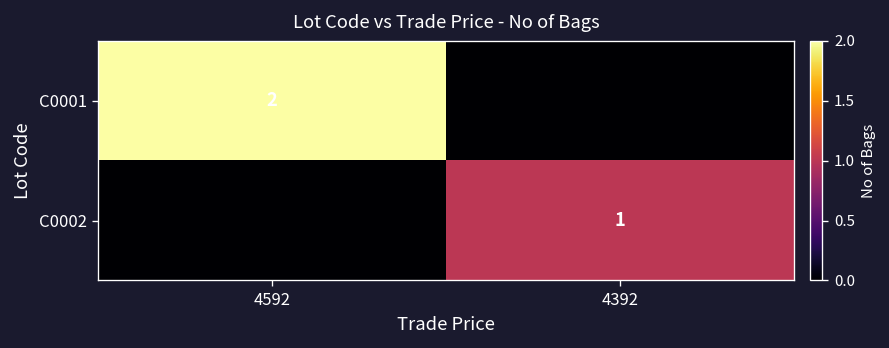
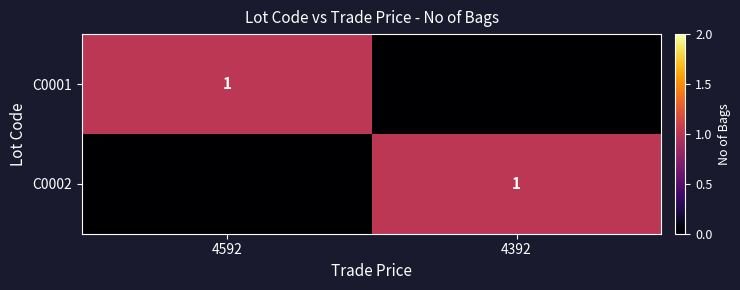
C0001, 4592: 2 -> 1
